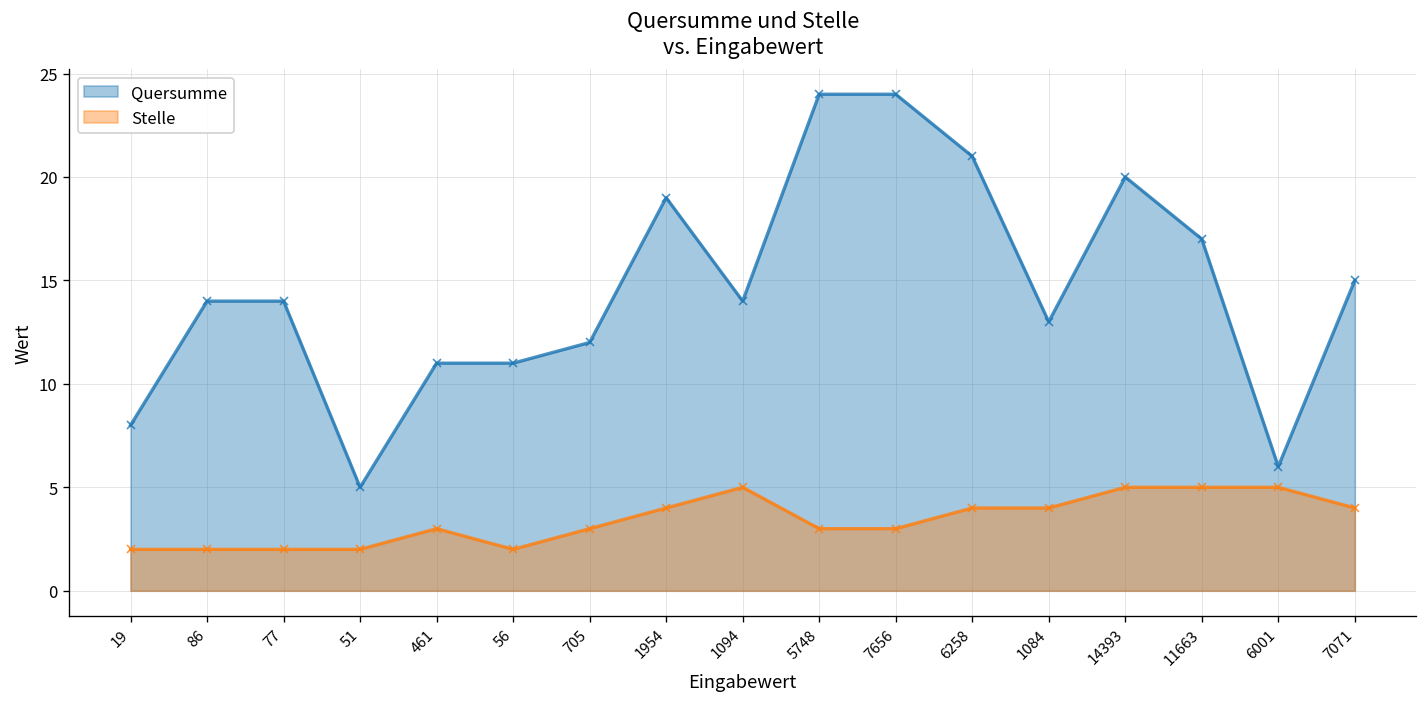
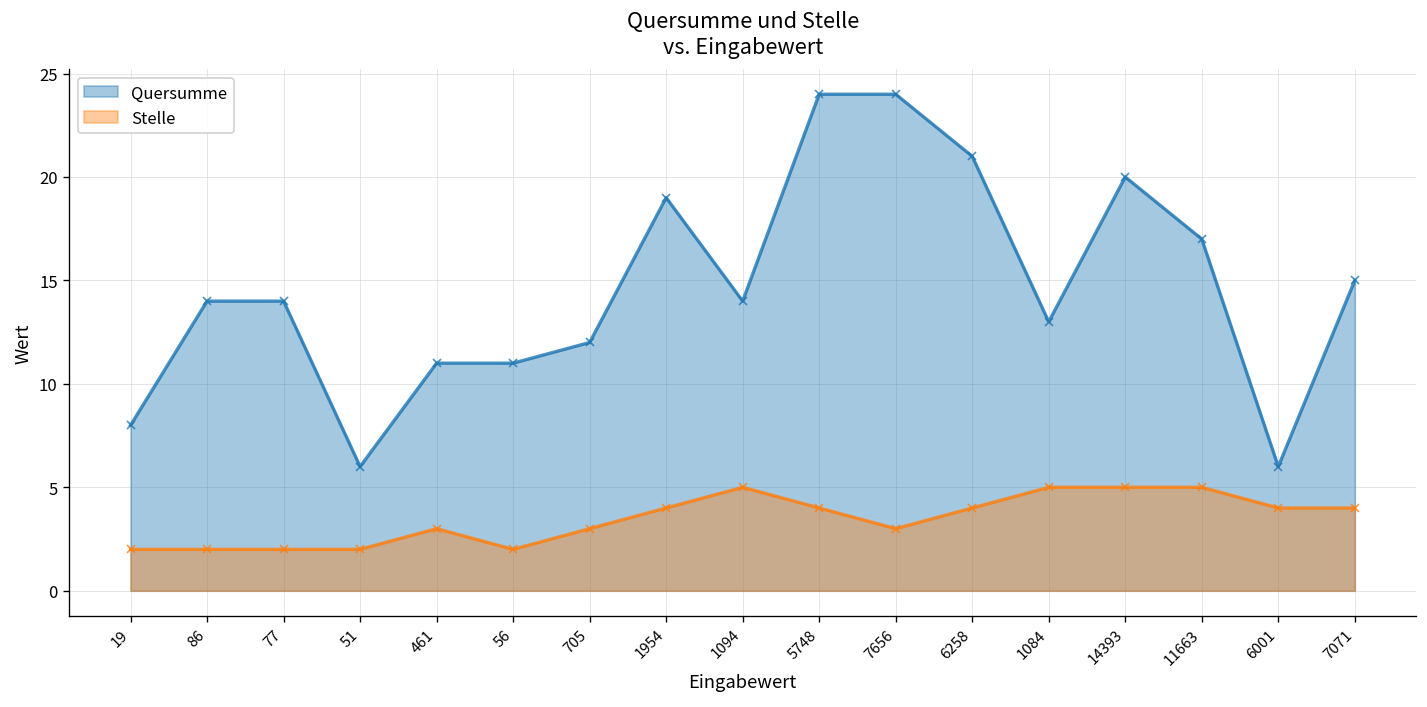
Quersumme, 51: 5 -> 6
Stelle, 5748: 3 -> 4
Stelle, 1084: 4 -> 5
Stelle, 6001: 5 -> 4
